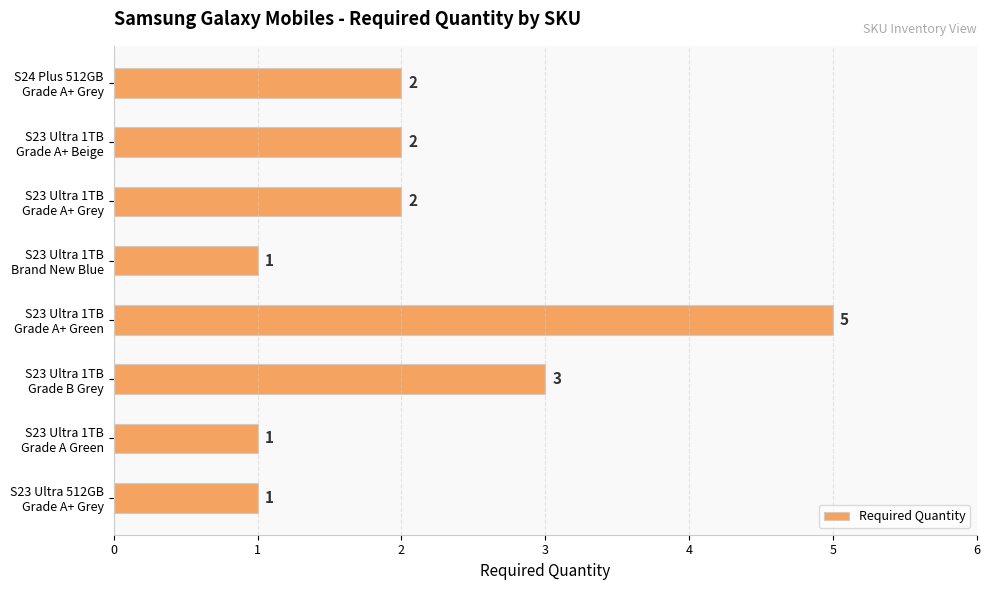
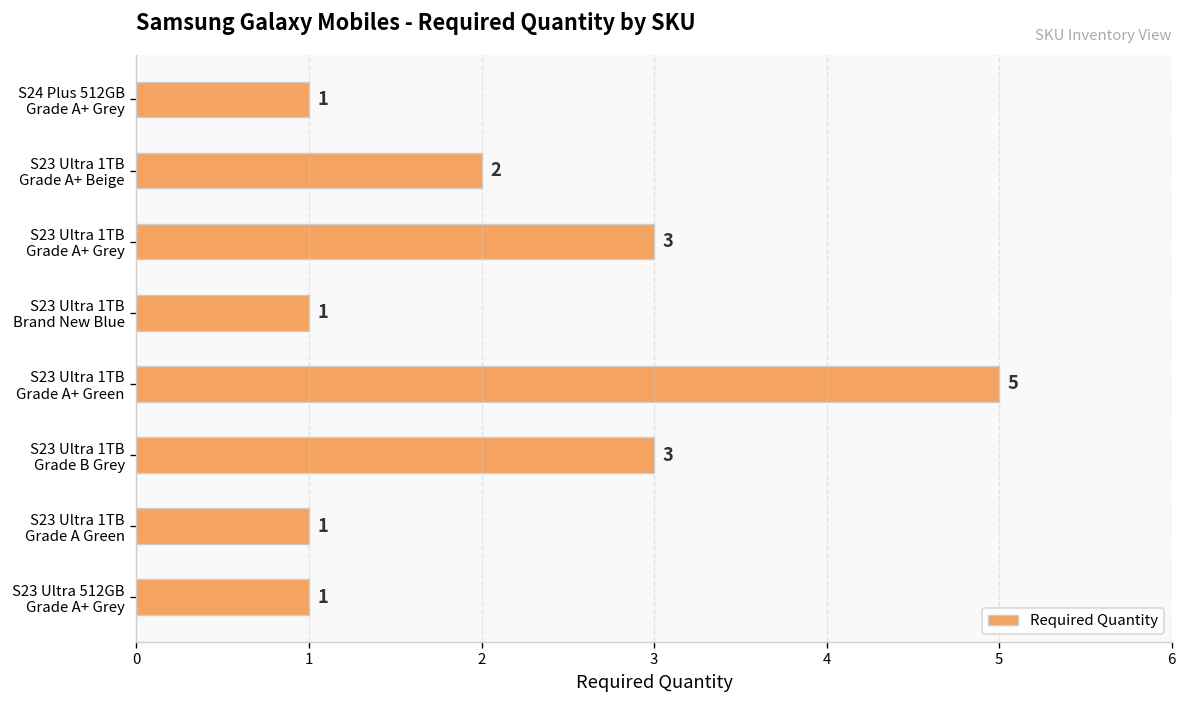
S24 Plus 512GB Grade A+ Grey: 2 -> 1
S23 Ultra 1TB Grade A+ Grey: 2 -> 3
